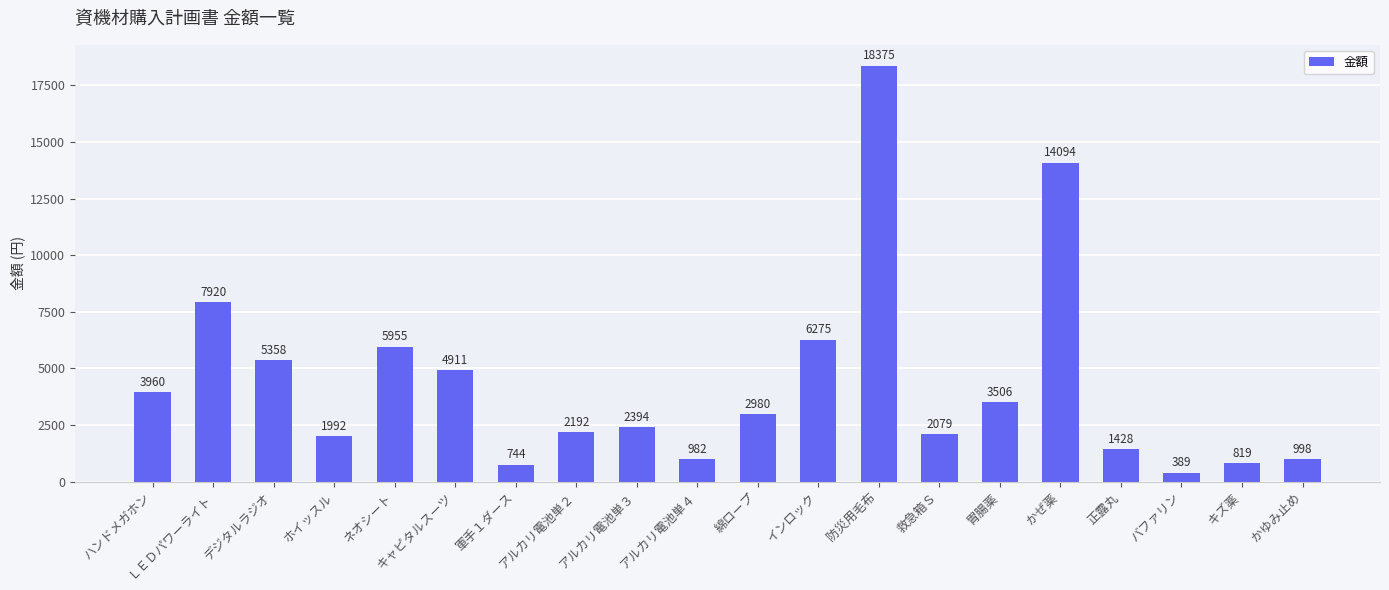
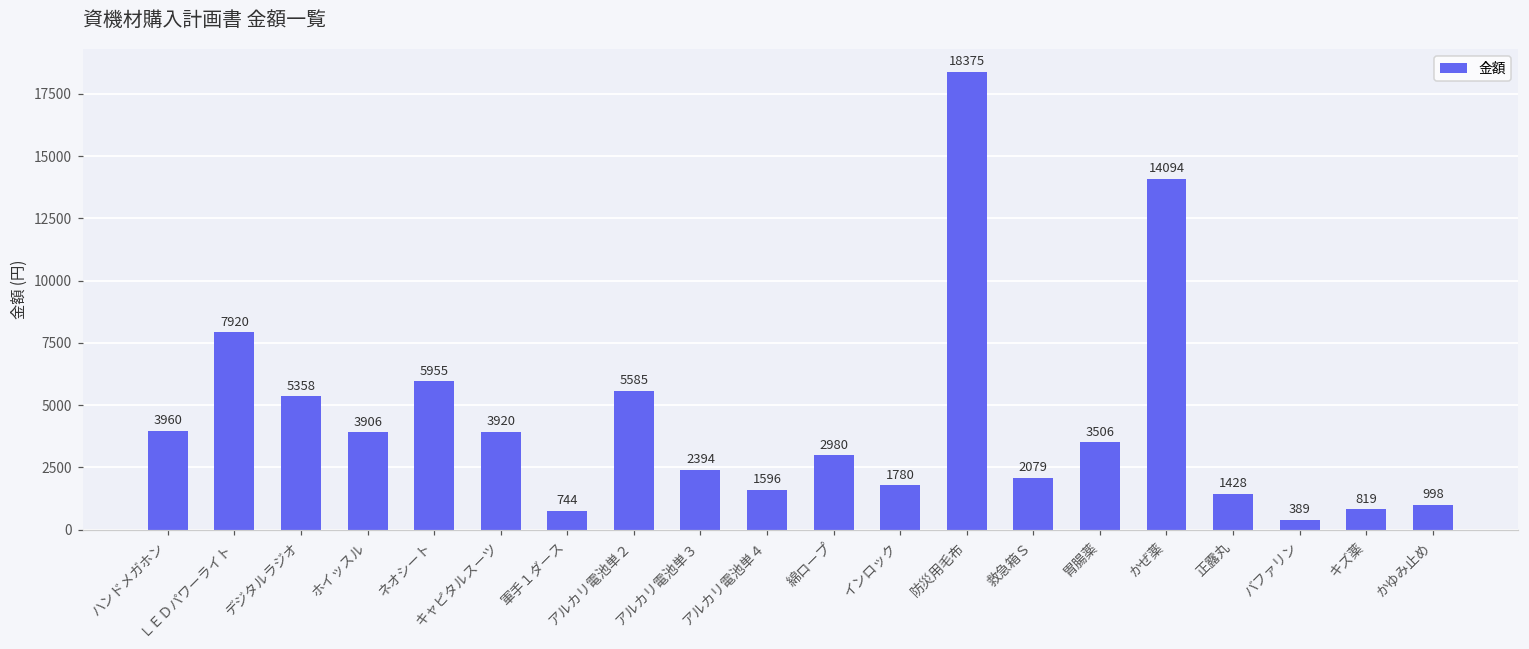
ホイッスル: 1992 -> 3906
キャピタルスーツ: 4911 -> 3920
アルカリ電池単２: 2192 -> 5585
アルカリ電池単４: 982 -> 1596
インロック: 6275 -> 1780
